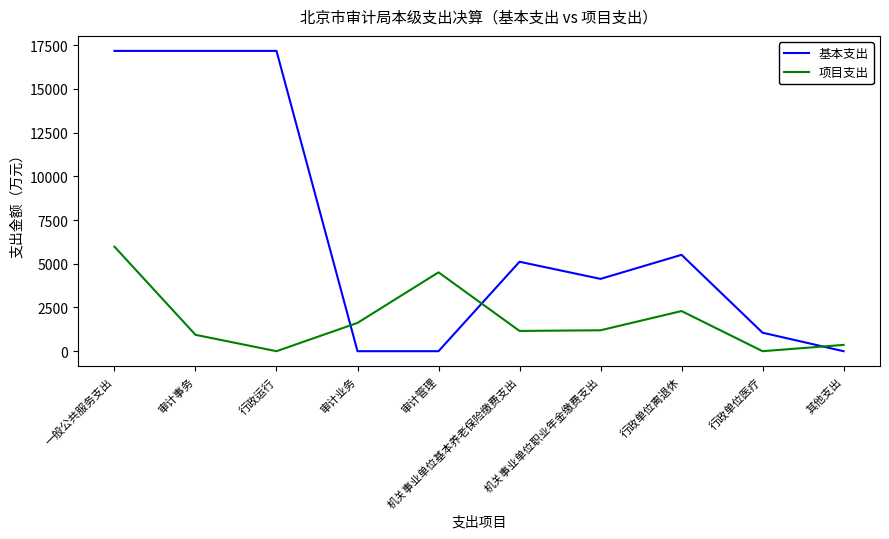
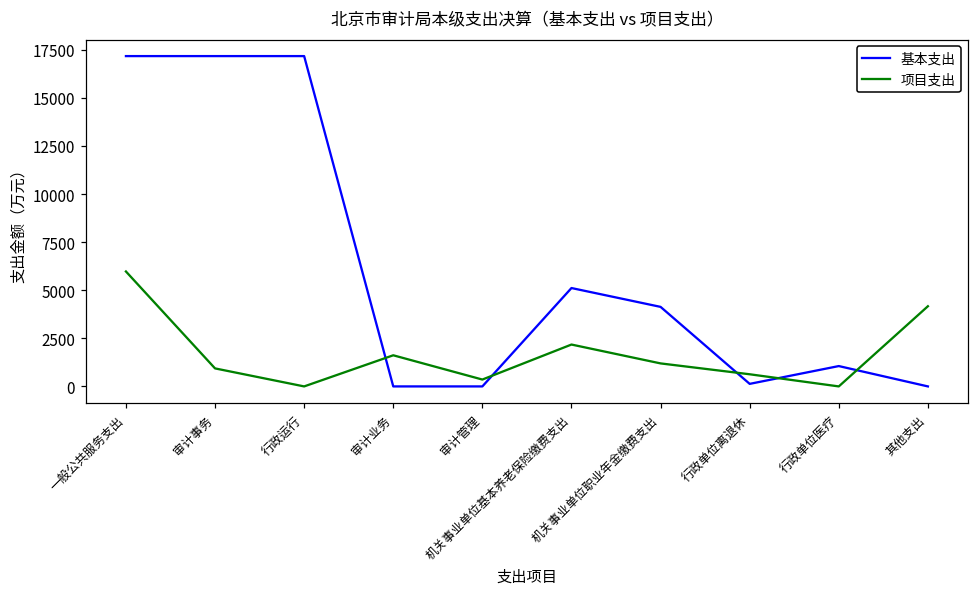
项目支出, 审计管理: 4500 -> 400
项目支出, 机关事业单位基本养老保险缴费支出: 1200 -> 2200
基本支出, 行政单位离退休: 5500 -> 100
项目支出, 行政单位离退休: 2300 -> 600
项目支出, 其他支出: 400 -> 4200
